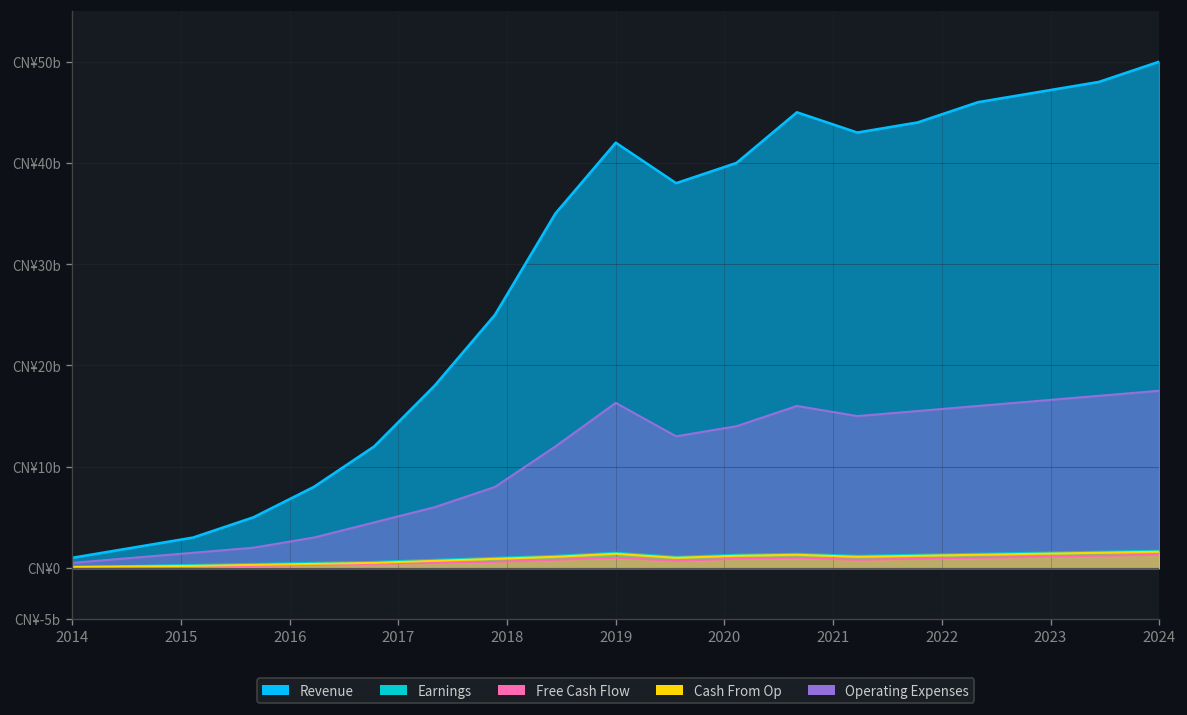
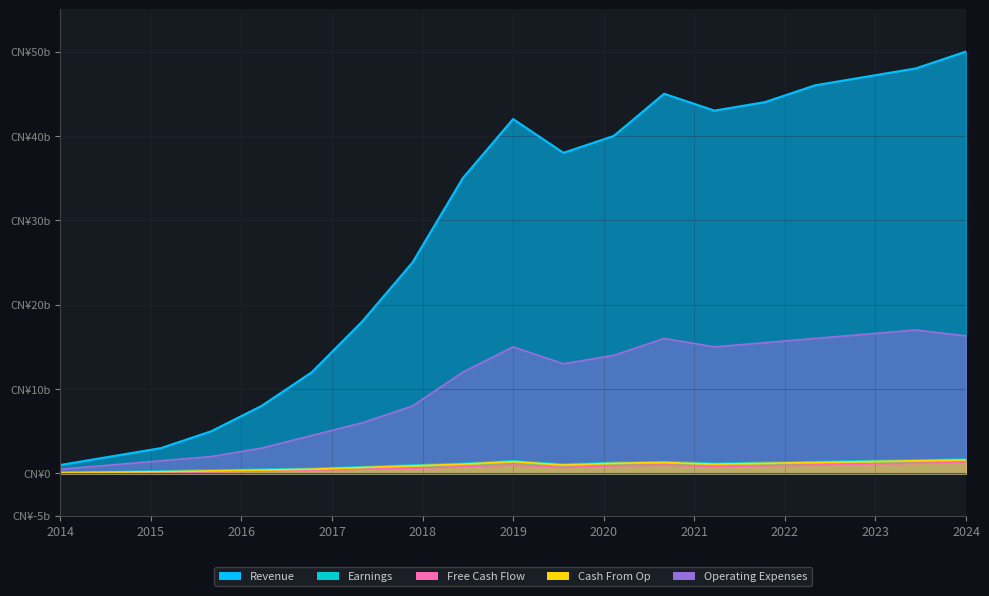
Operating Expenses, 2019: CN¥16b -> CN¥15b
Operating Expenses, 2024: CN¥18b -> CN¥16b
